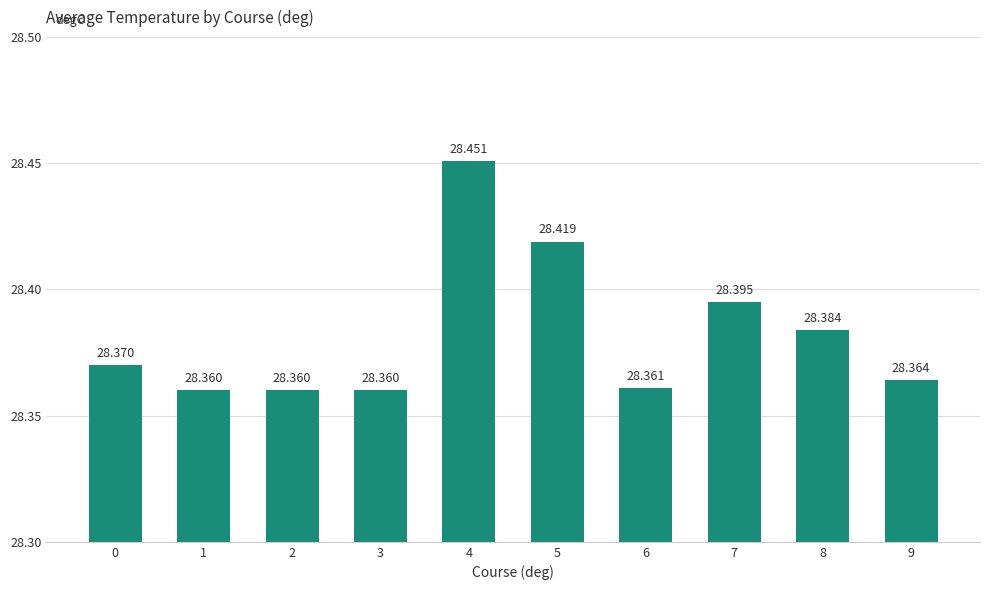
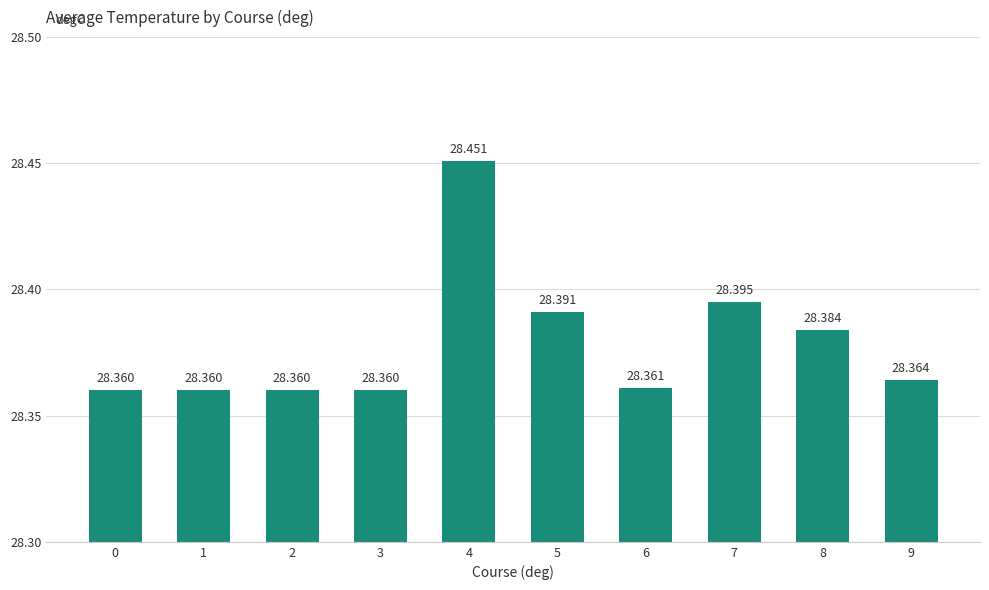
0: 28.370 -> 28.360
5: 28.419 -> 28.391
